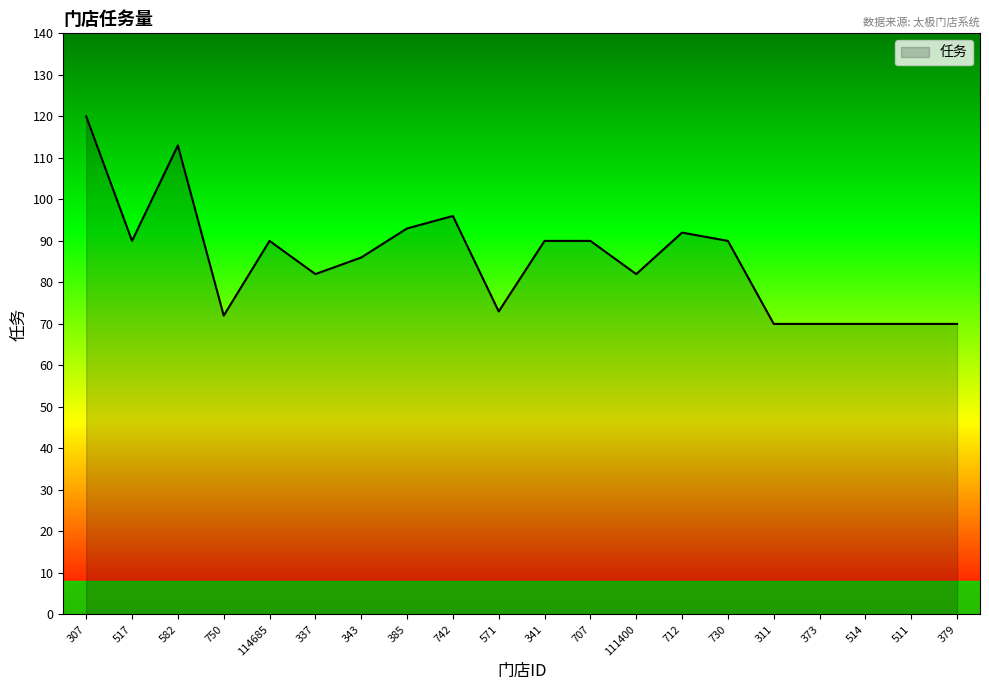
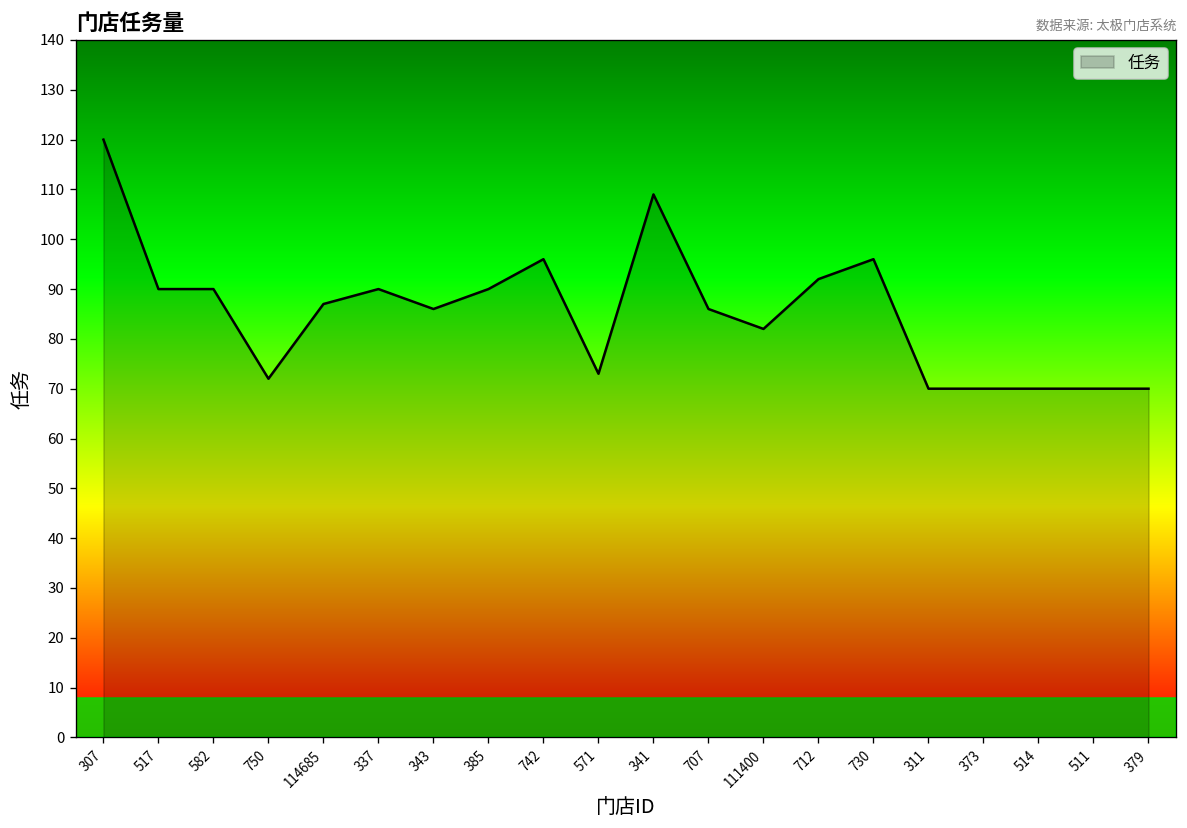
582: 113 -> 90
114685: 90 -> 87
337: 82 -> 90
385: 93 -> 90
341: 90 -> 109
707: 90 -> 86
730: 90 -> 96
